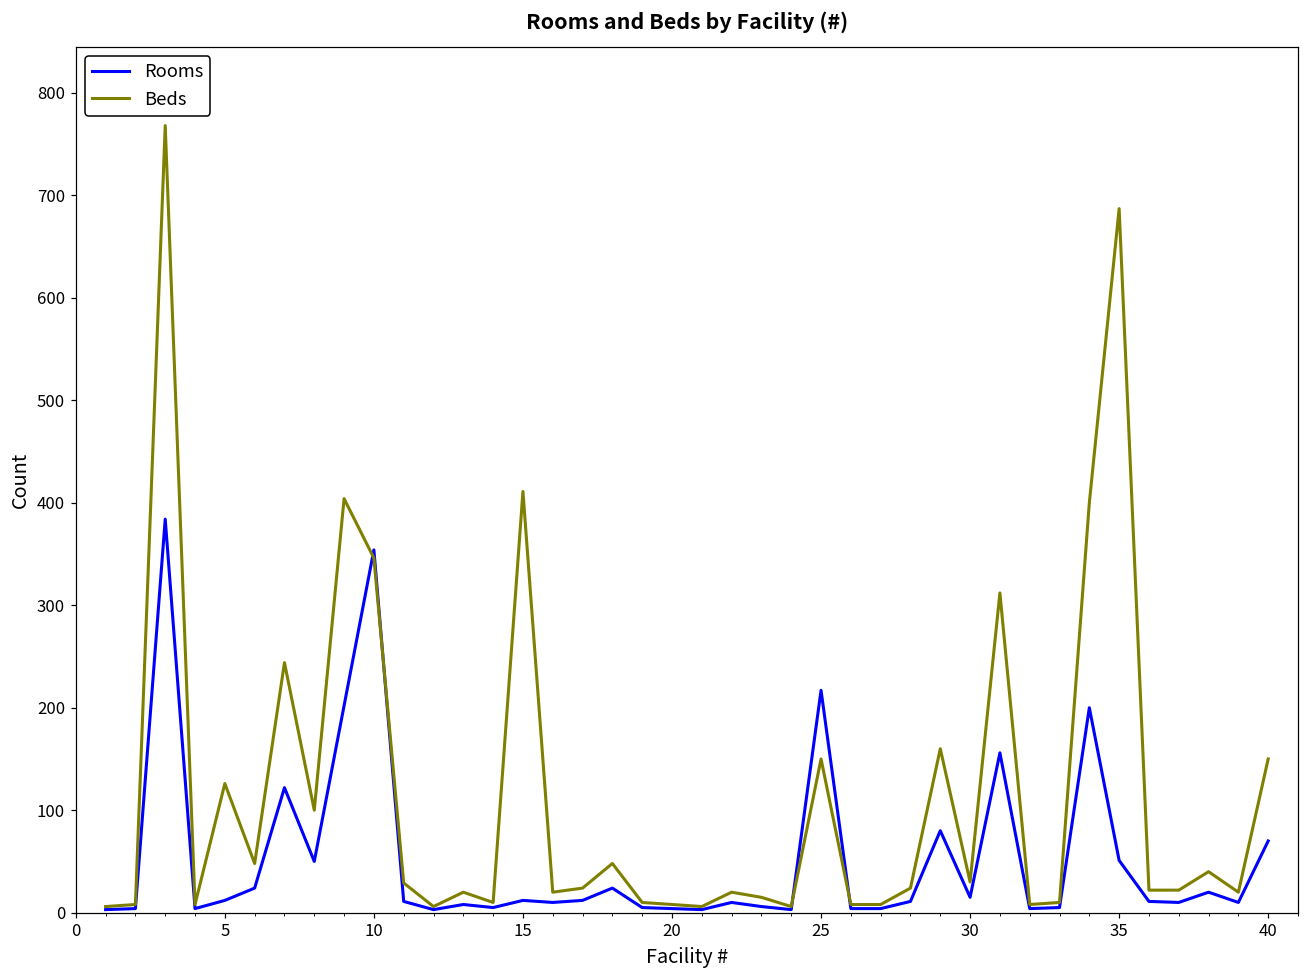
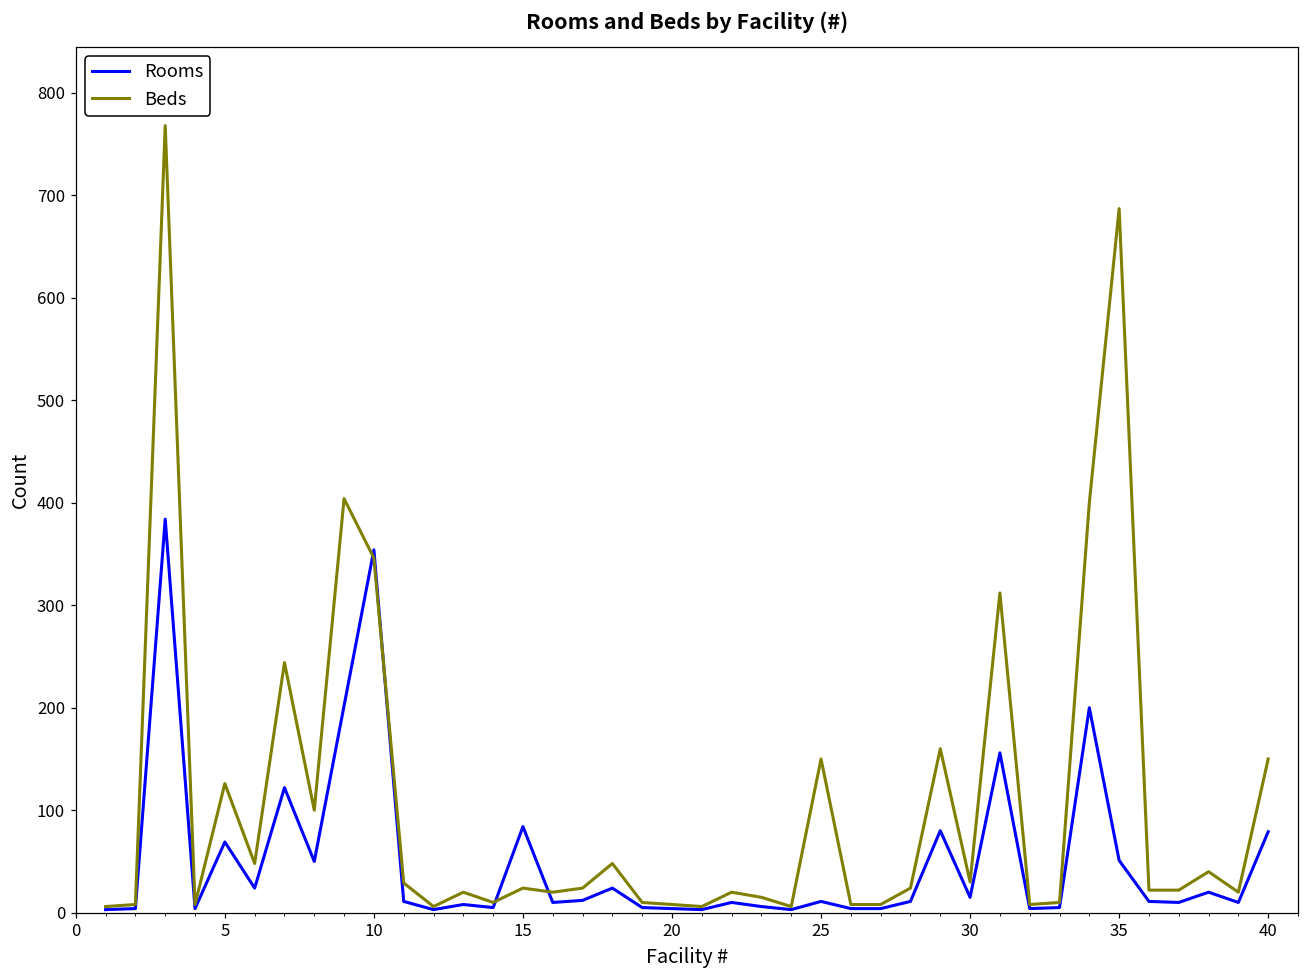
Rooms, 5: 10 -> 70
Rooms, 15: 10 -> 80
Beds, 15: 410 -> 20
Rooms, 25: 220 -> 10
Rooms, 40: 70 -> 80
